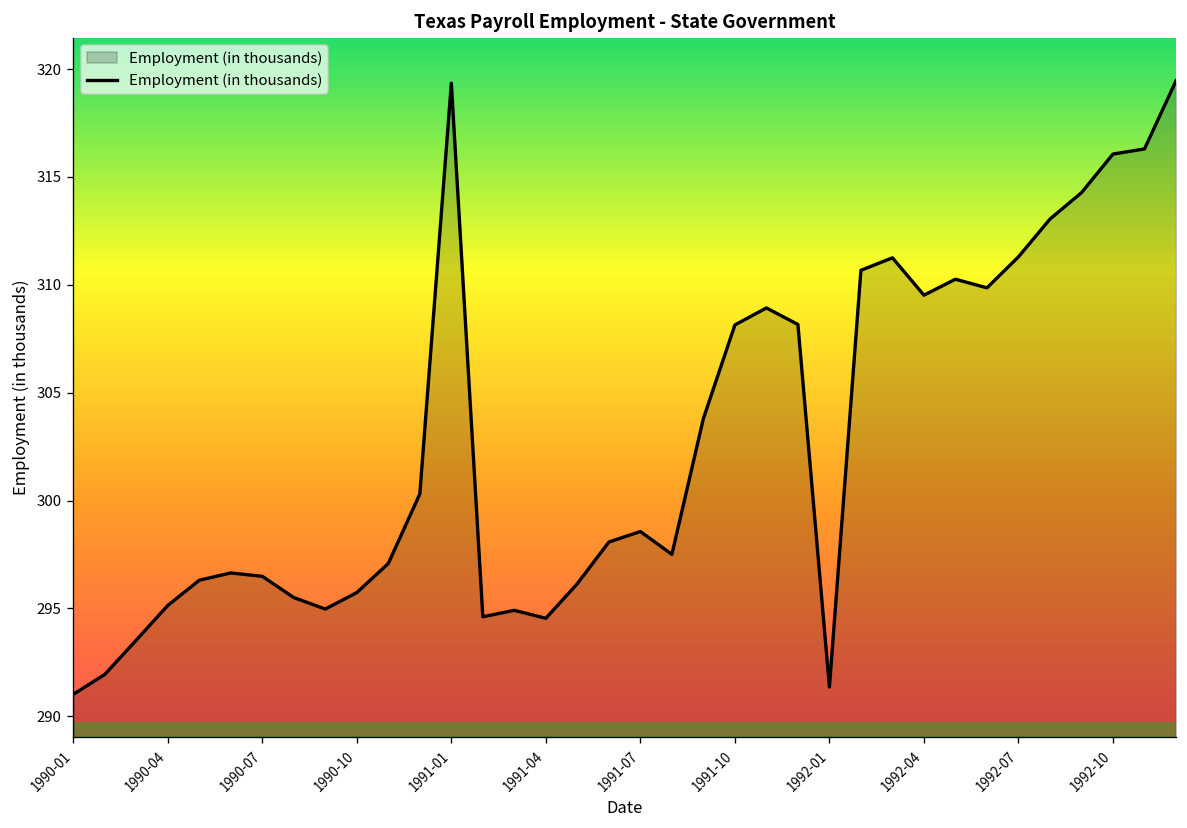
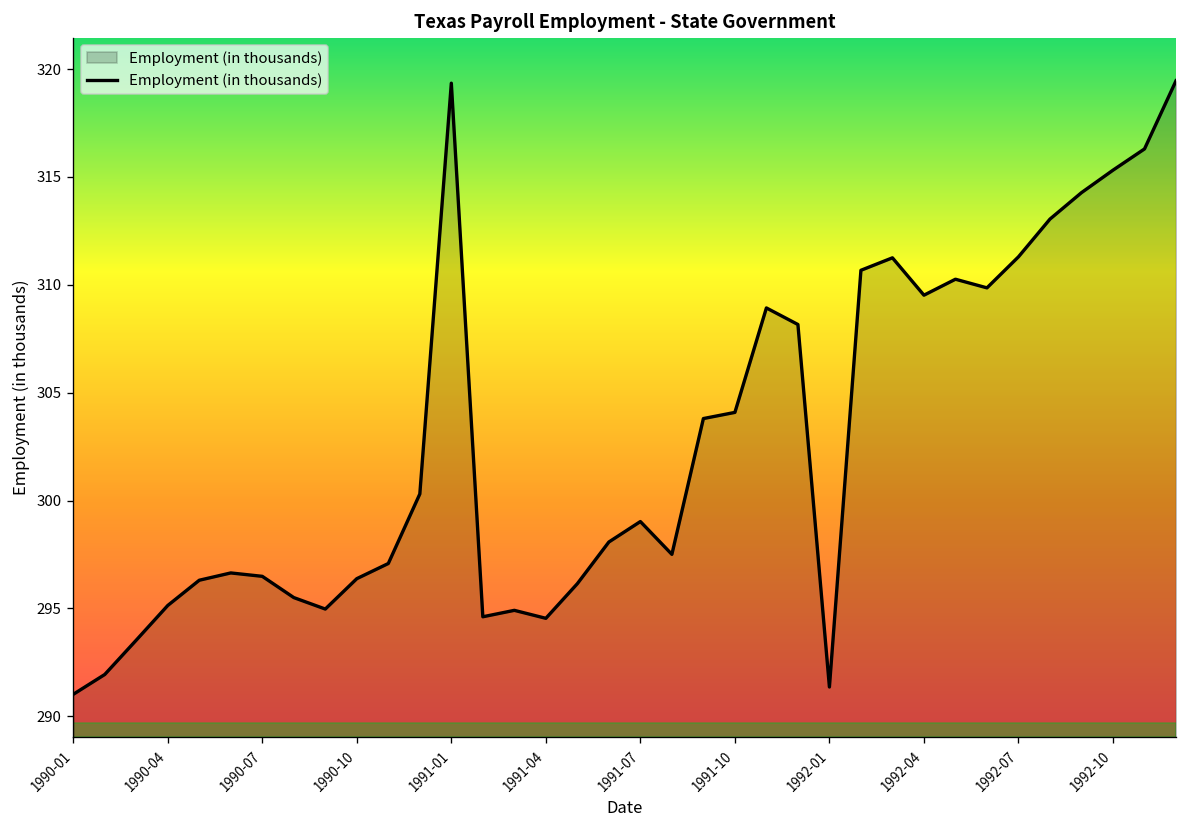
1990-10: 295.7 -> 296.4
1991-07: 298.6 -> 299.0
1991-10: 308.1 -> 304.1
1992-10: 316.1 -> 315.3
